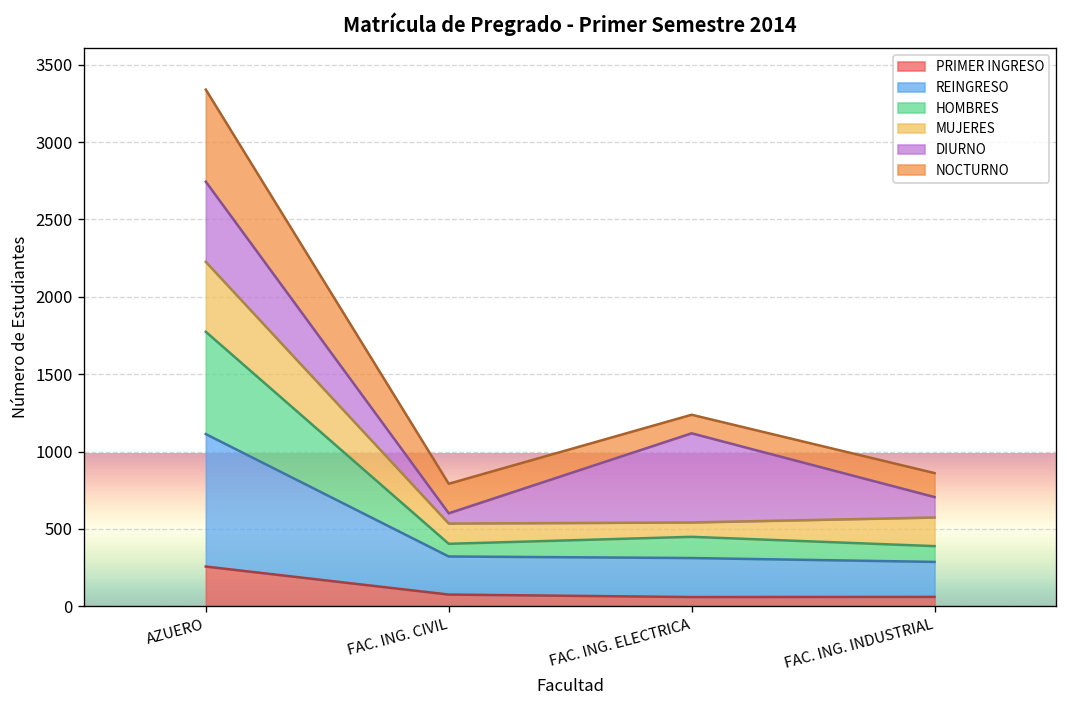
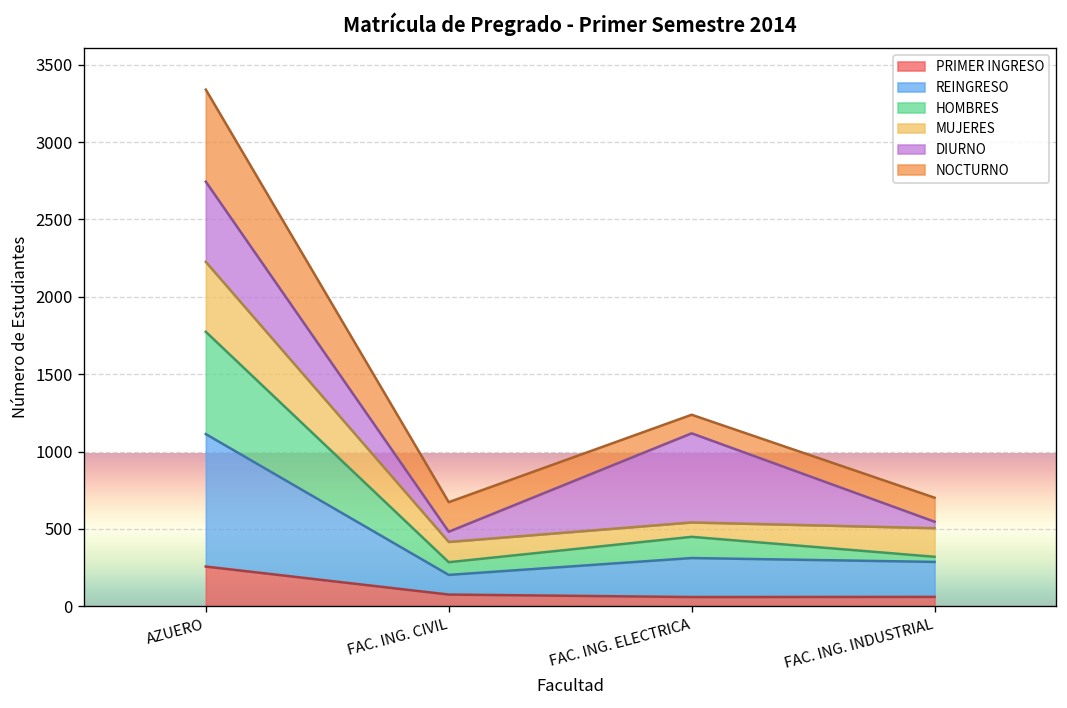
REINGRESO, FAC. ING. CIVIL: 250 -> 130
HOMBRES, FAC. ING. INDUSTRIAL: 100 -> 30
DIURNO, FAC. ING. INDUSTRIAL: 130 -> 40
